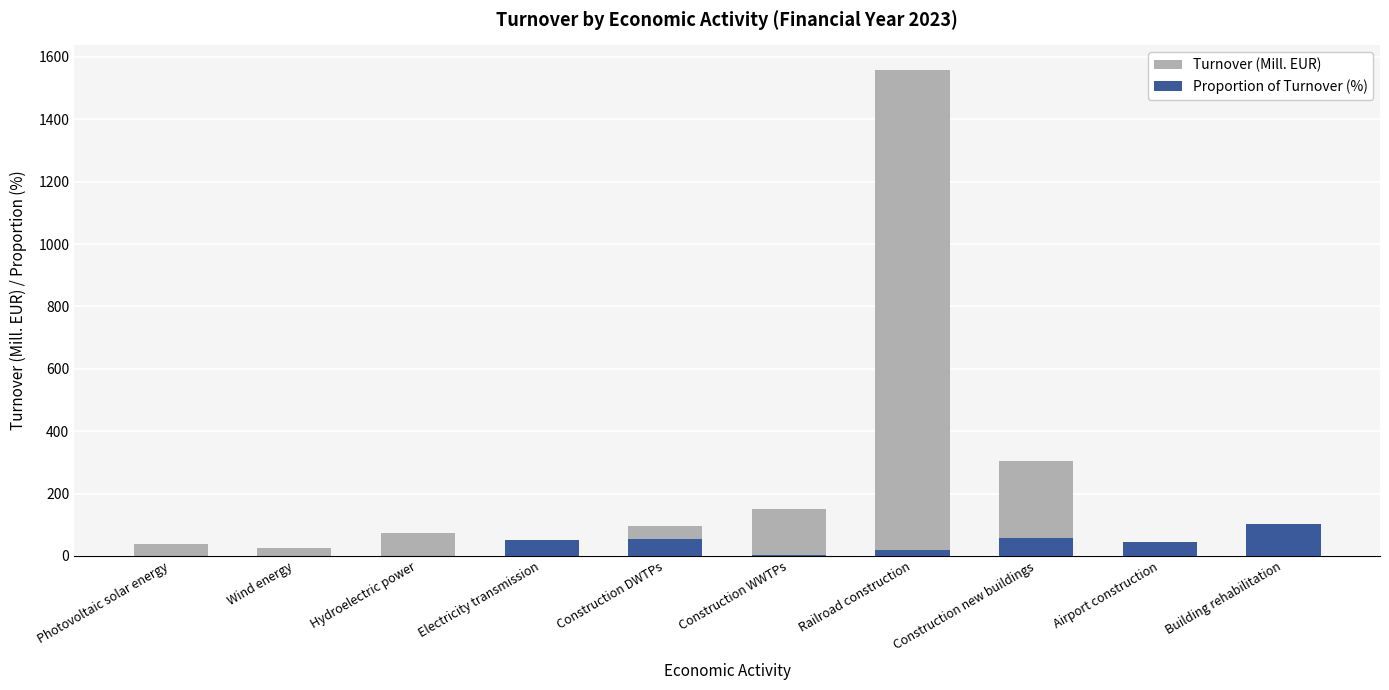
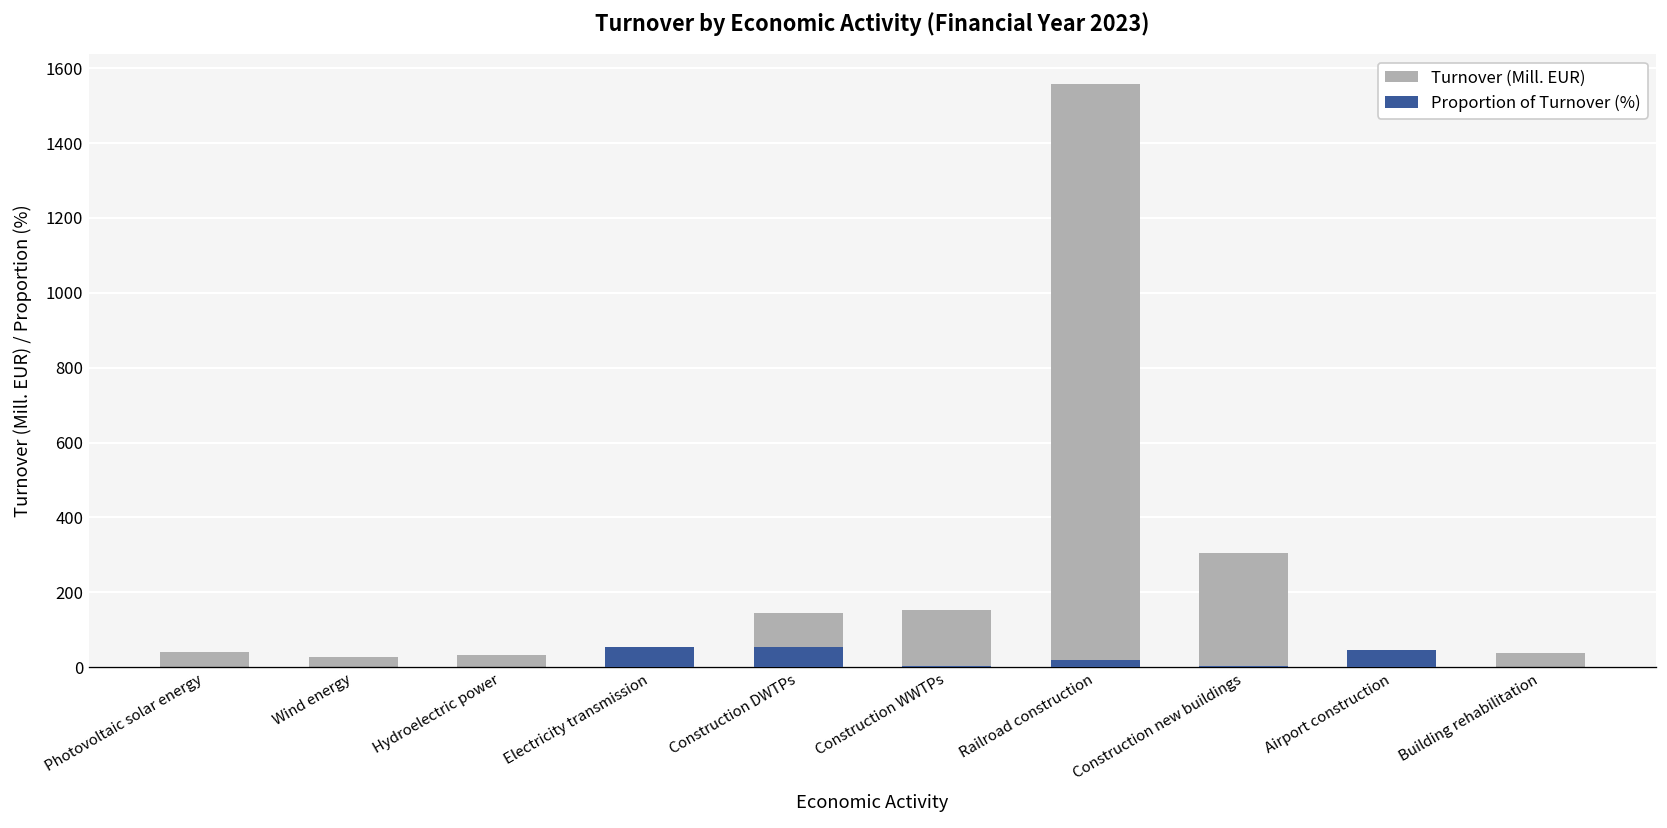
Turnover (Mill. EUR), Hydroelectric power: 70 -> 30
Turnover (Mill. EUR), Construction DWTPs: 100 -> 140
Proportion of Turnover (%), Construction new buildings: 60 -> 0
Proportion of Turnover (%), Building rehabilitation: 100 -> 0
